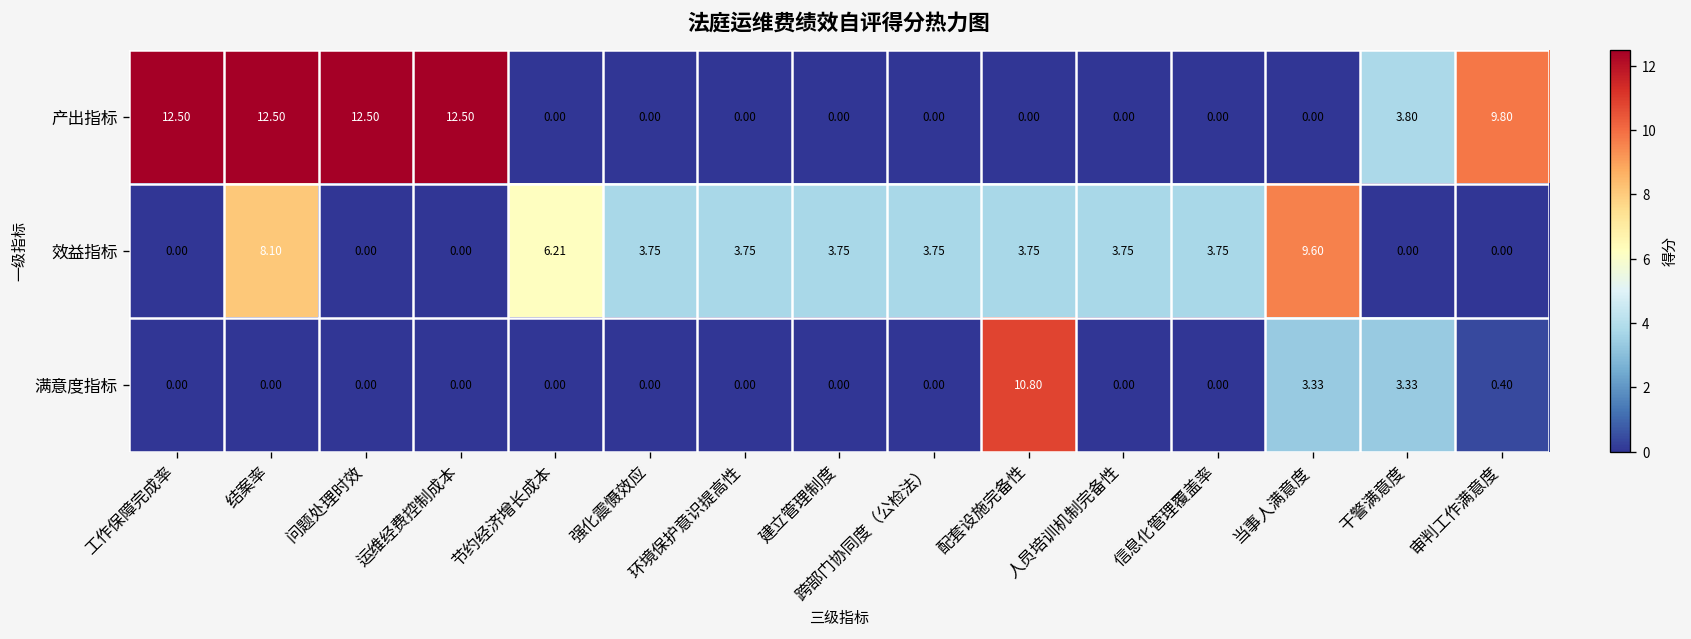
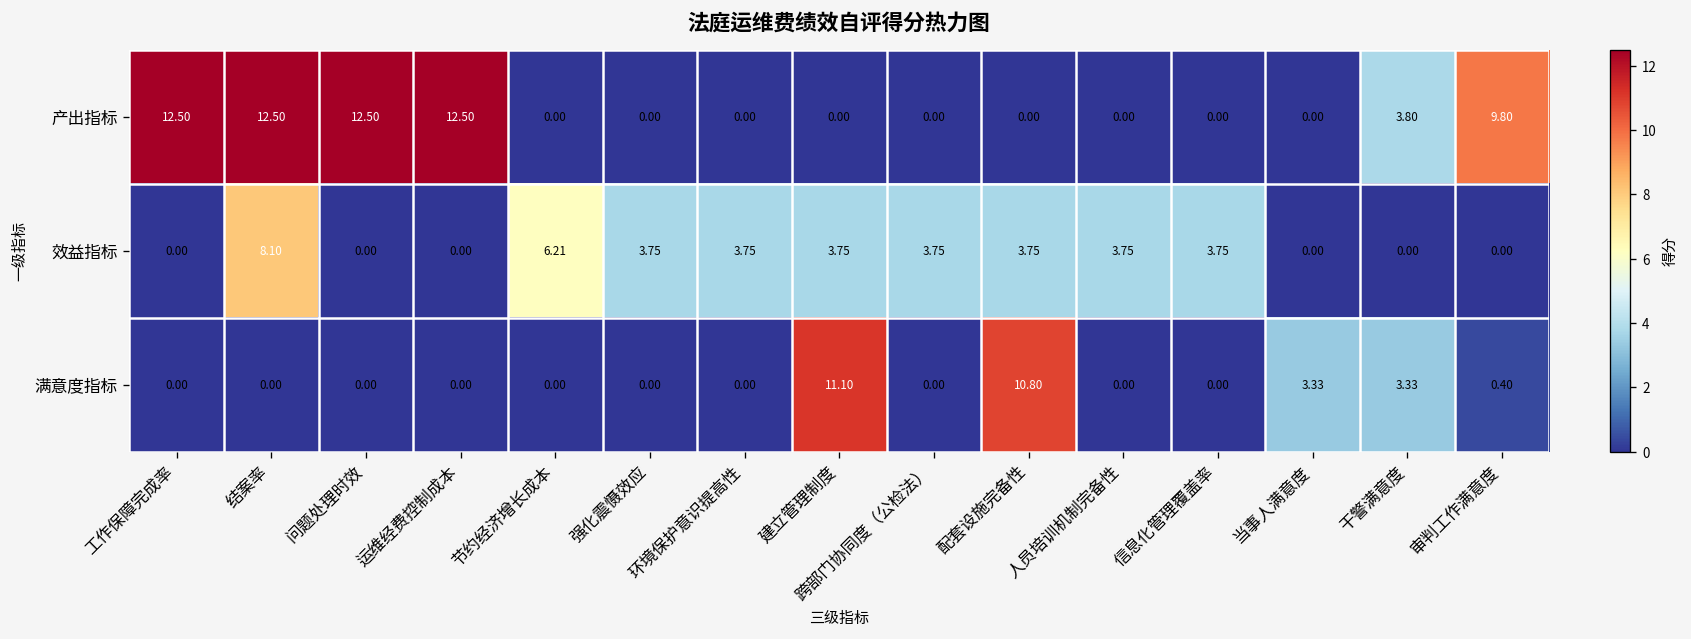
效益指标, 当事人满意度: 9.60 -> 0.00
满意度指标, 建立管理制度: 0.00 -> 11.10
